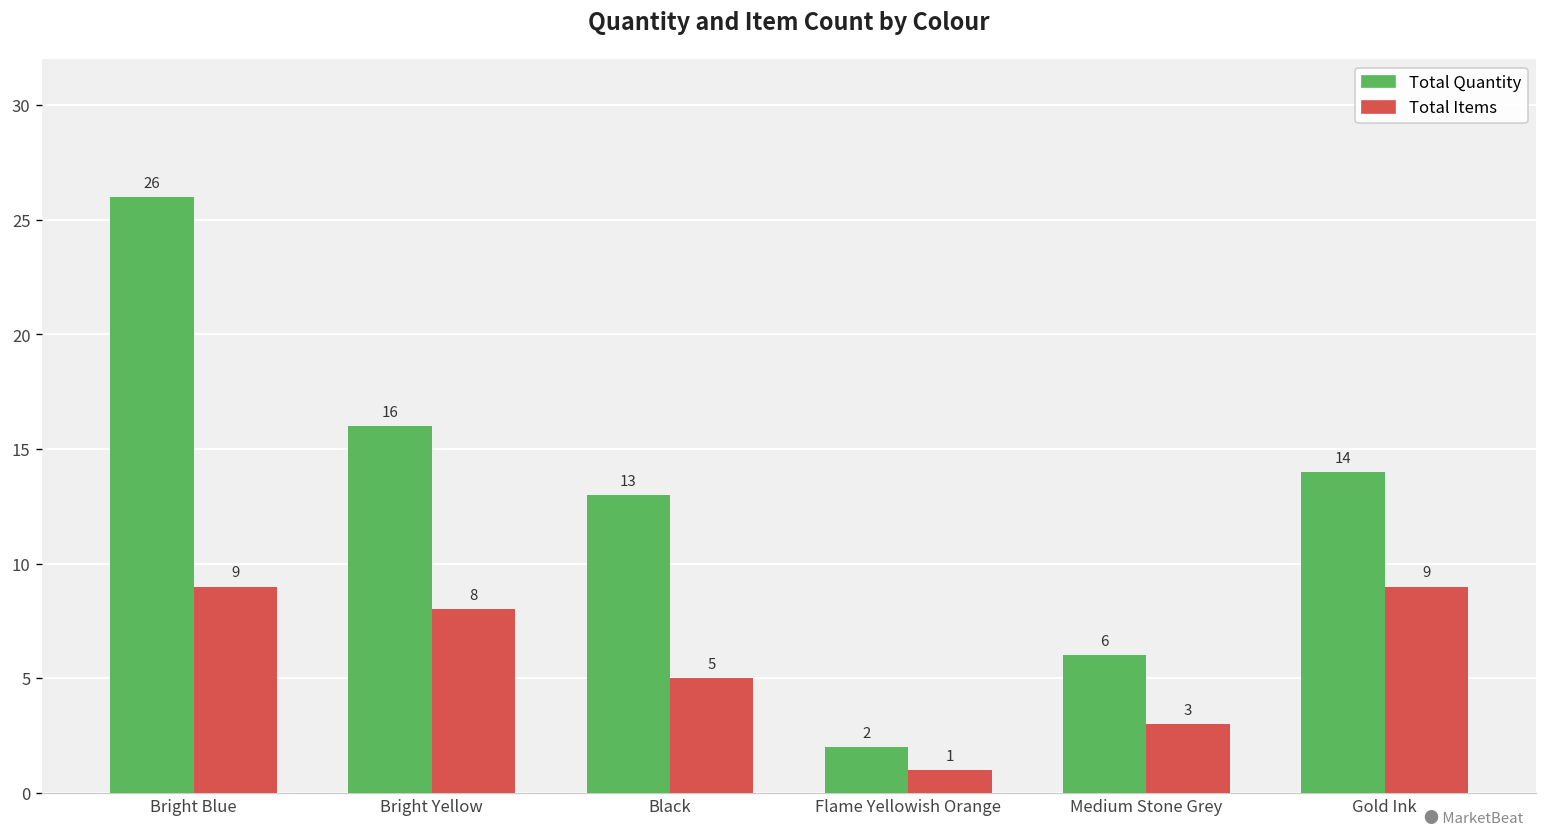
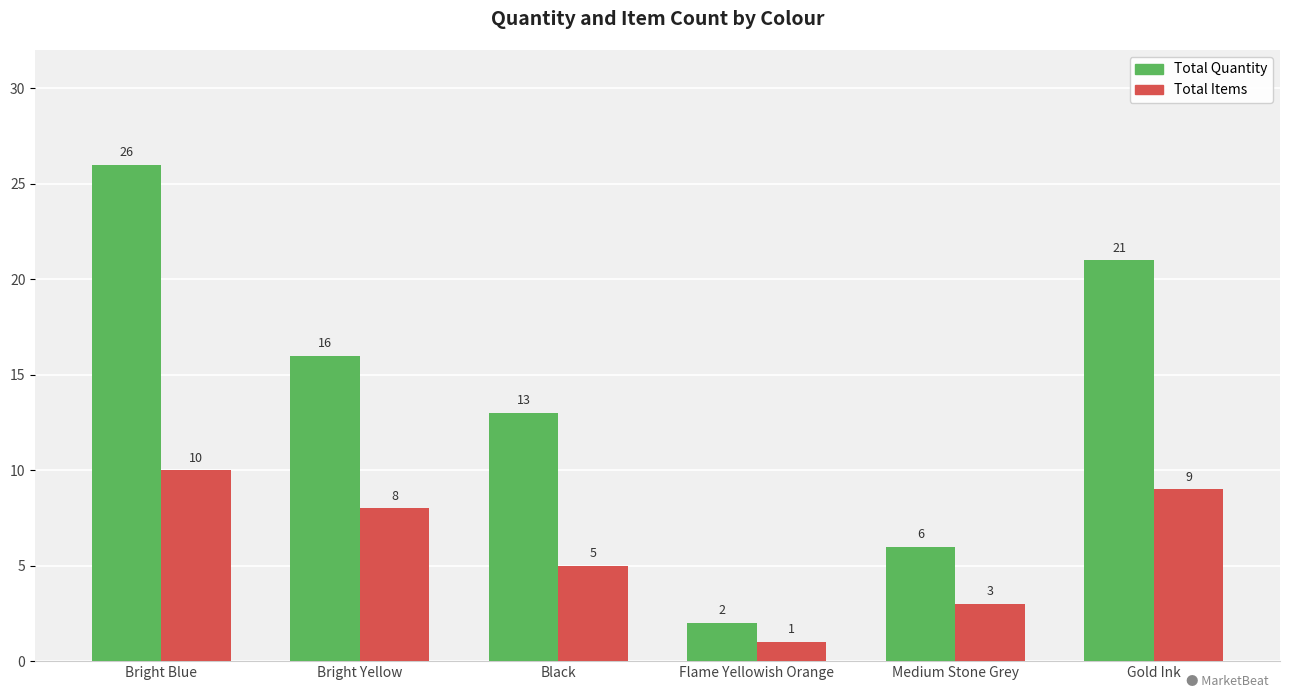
Total Items, Bright Blue: 9 -> 10
Total Quantity, Gold Ink: 14 -> 21
